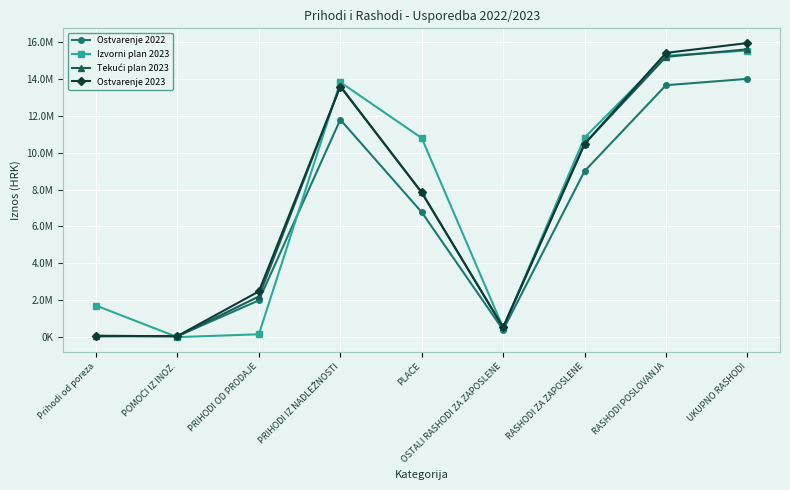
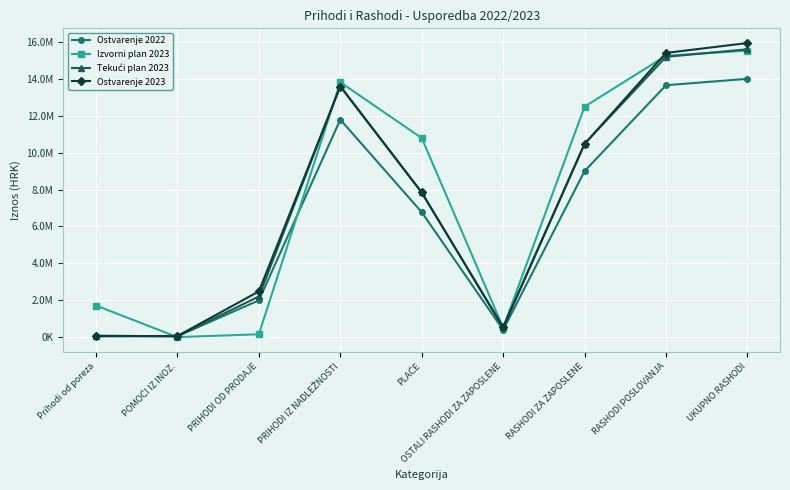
Izvorni plan 2023, RASHODI ZA ZAPOSLENE: 10800000 -> 12500000
